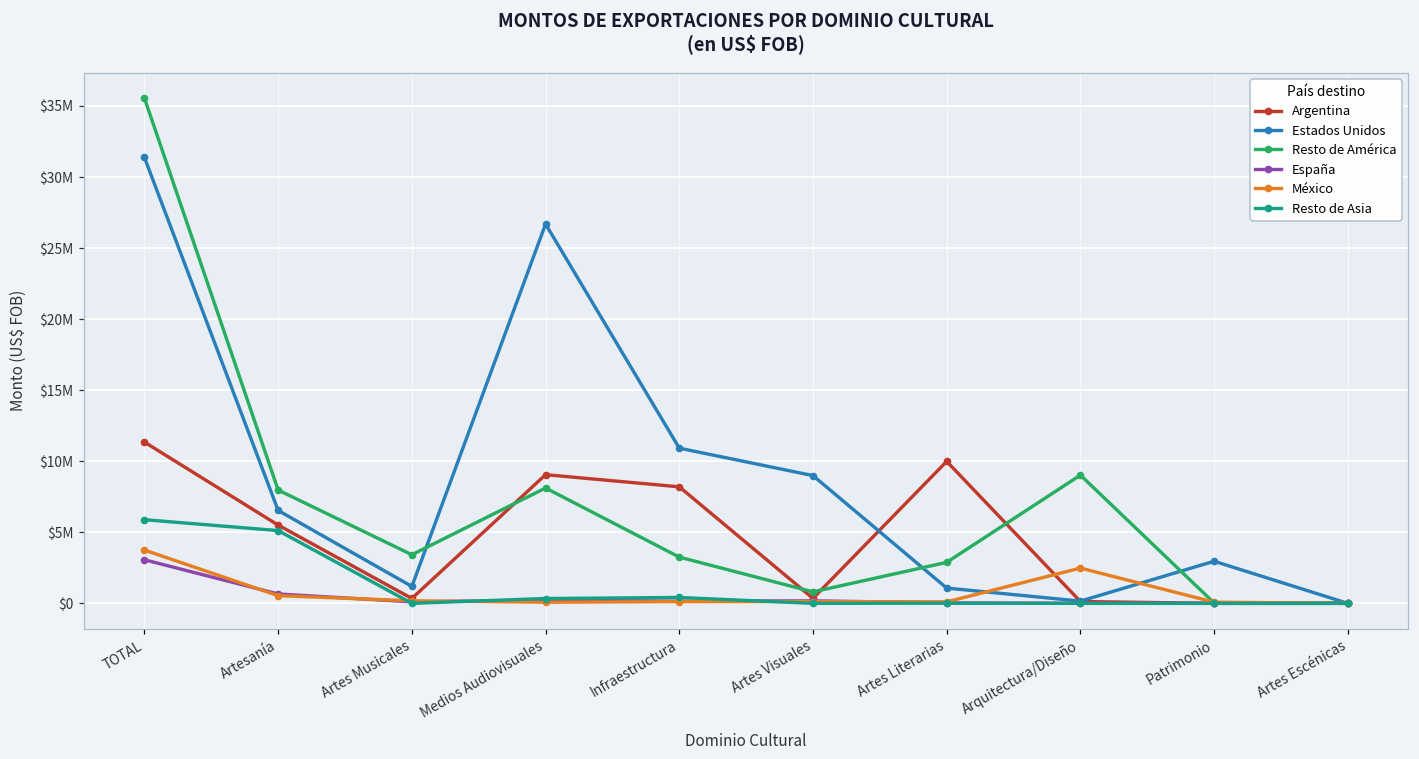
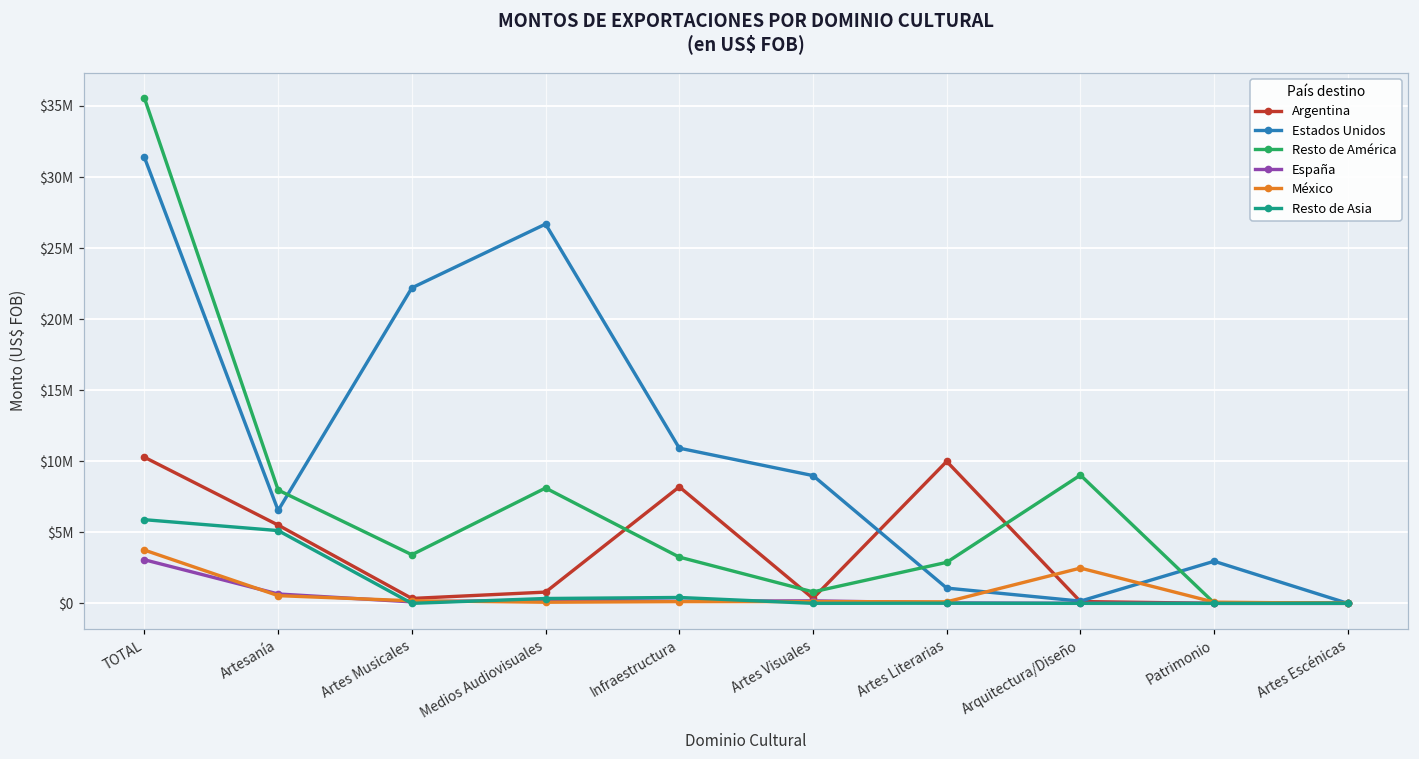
Argentina, TOTAL: $11300000 -> $10300000
Estados Unidos, Artes Musicales: $1200000 -> $22200000
Argentina, Medios Audiovisuales: $9100000 -> $800000
